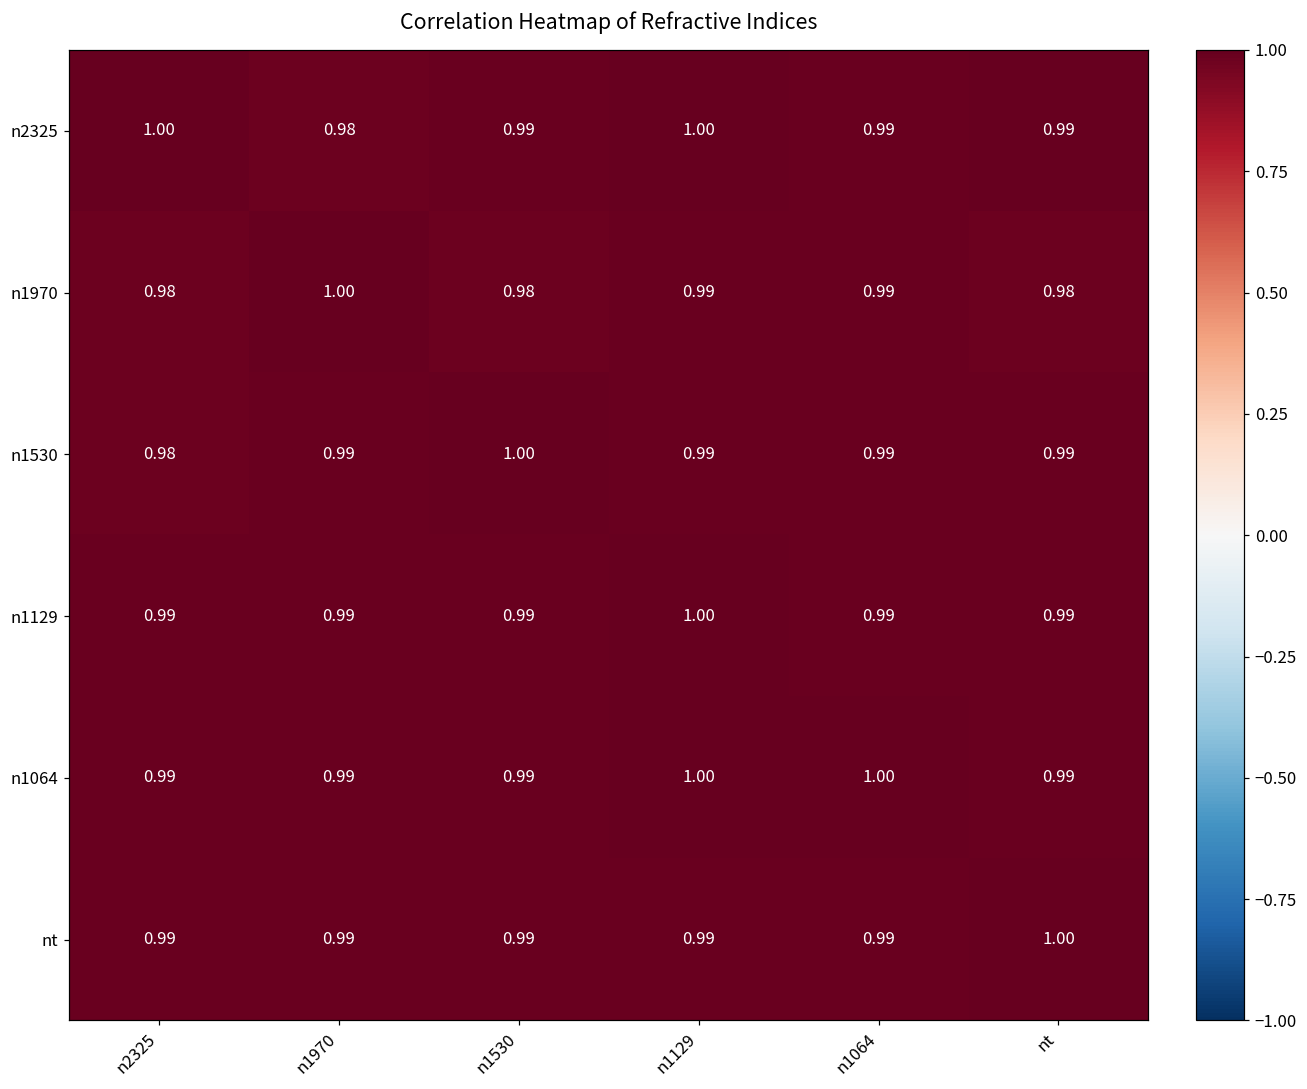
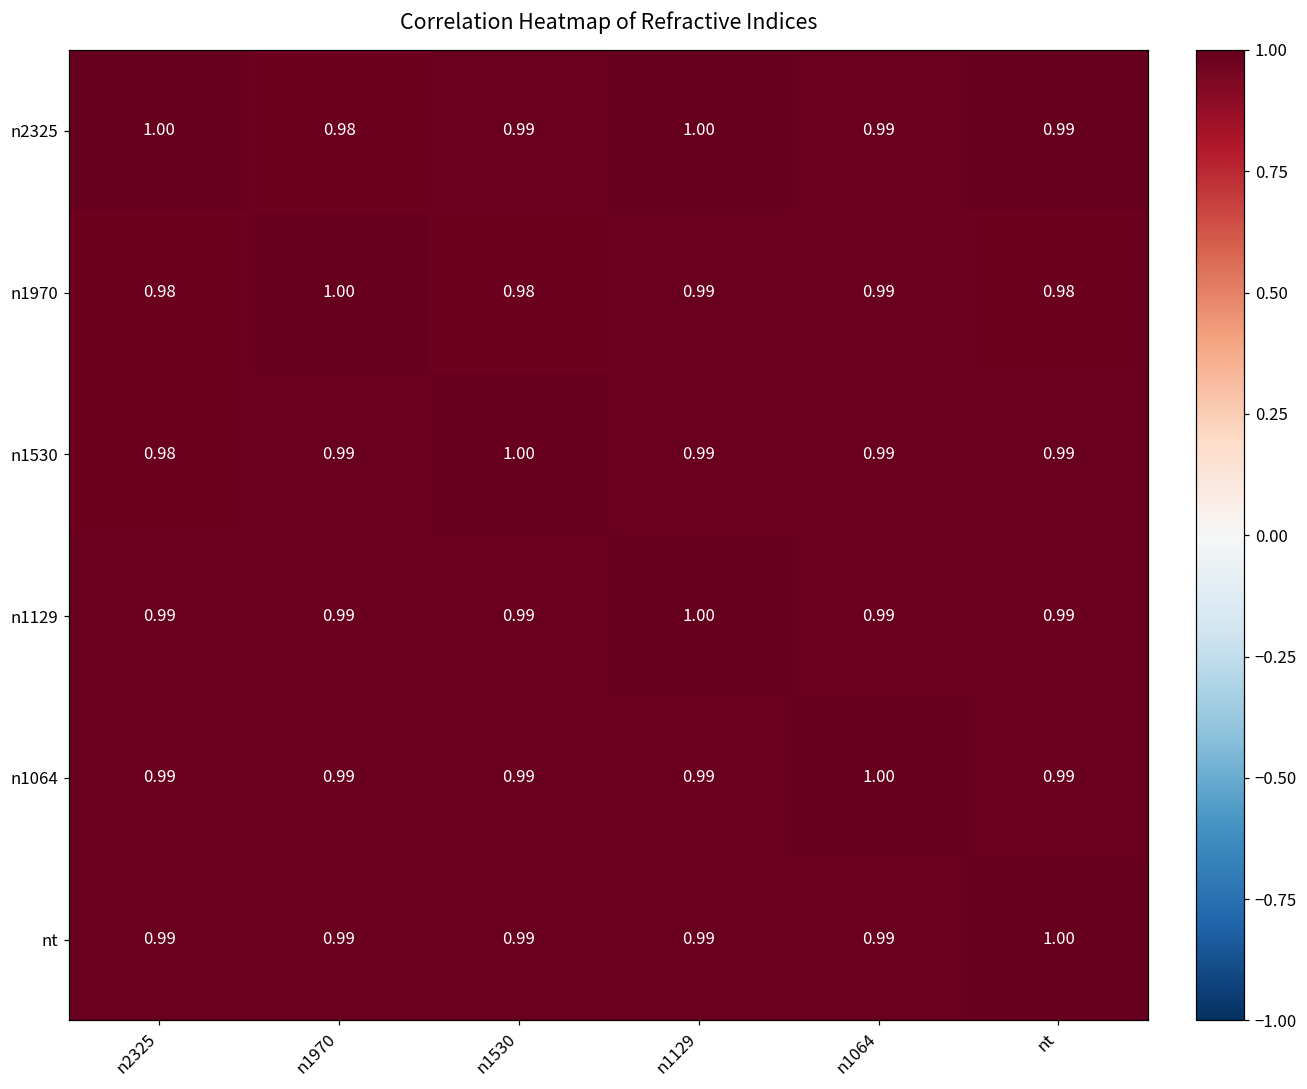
n1064, n1129: 1.00 -> 0.99
